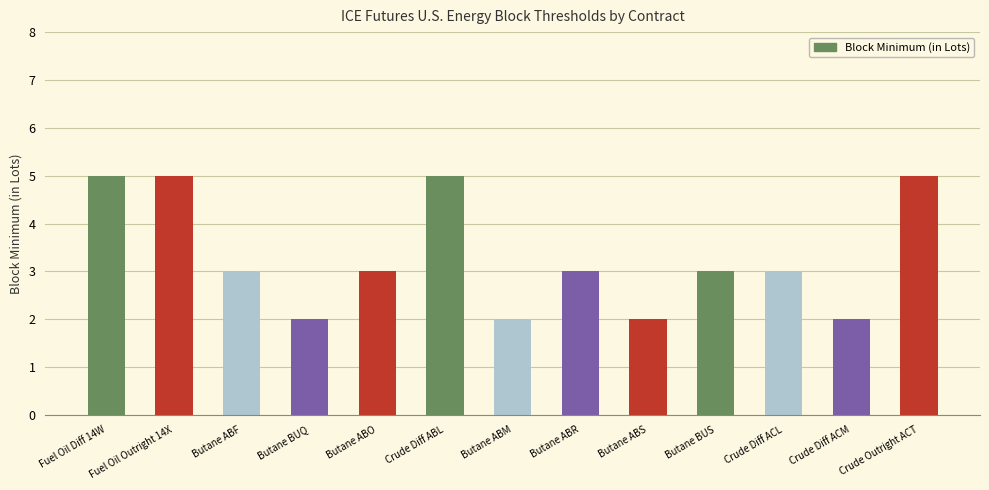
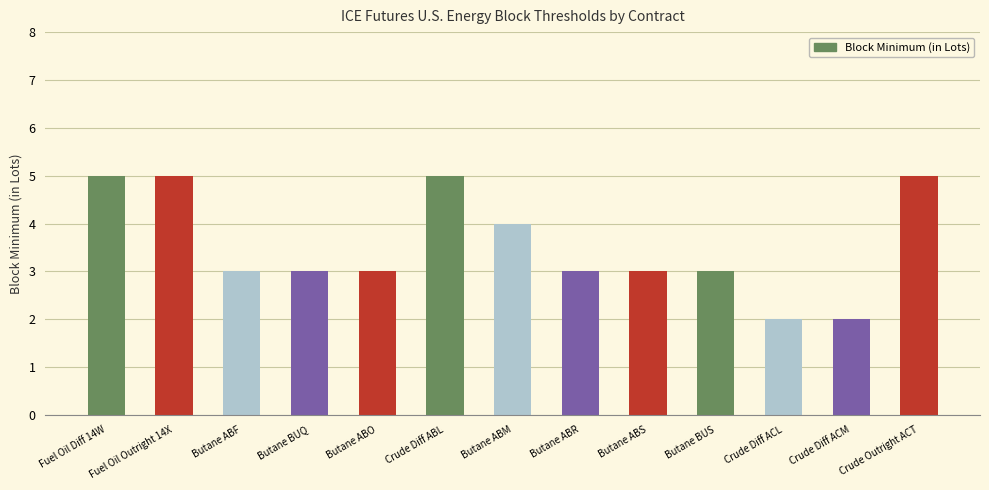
Butane BUQ: 2 -> 3
Butane ABM: 2 -> 4
Butane ABS: 2 -> 3
Crude Diff ACL: 3 -> 2
